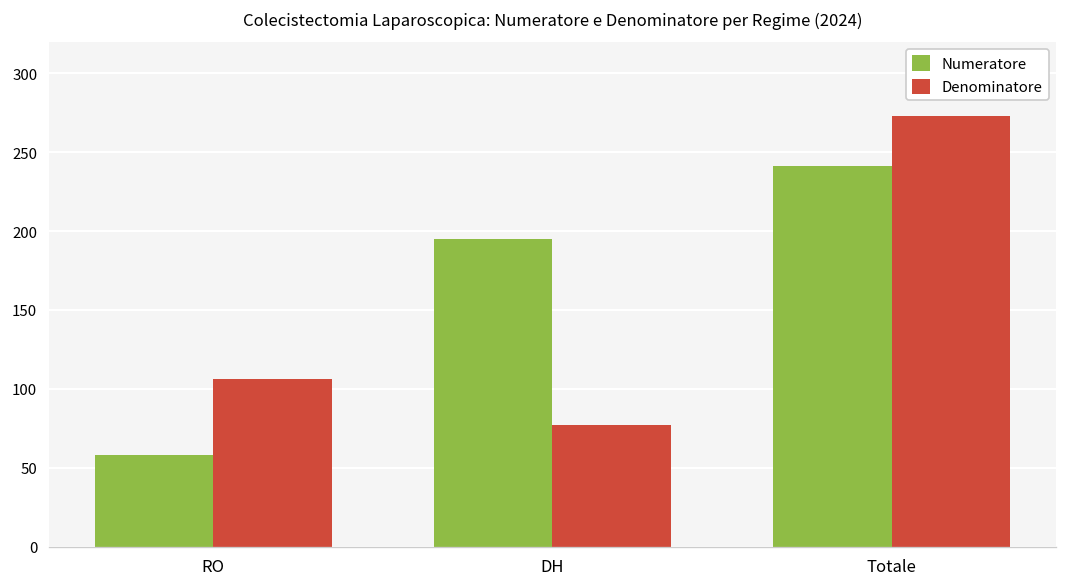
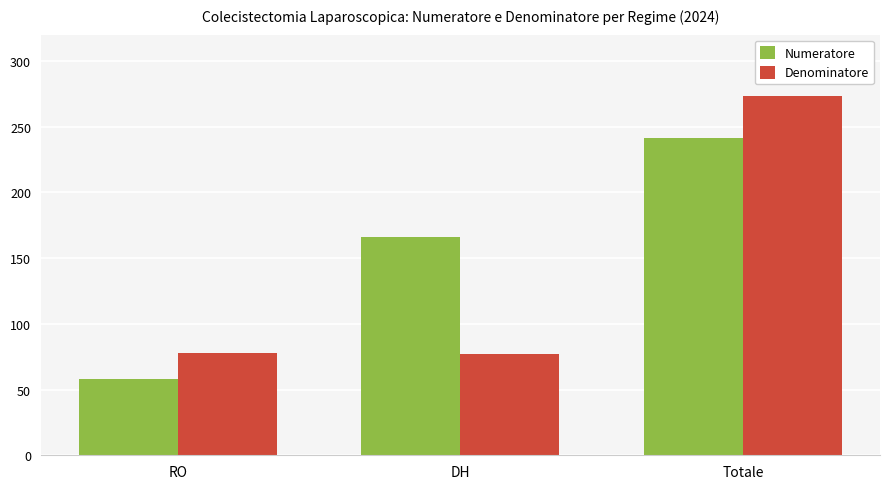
Denominatore, RO: 106 -> 78
Numeratore, DH: 195 -> 166
